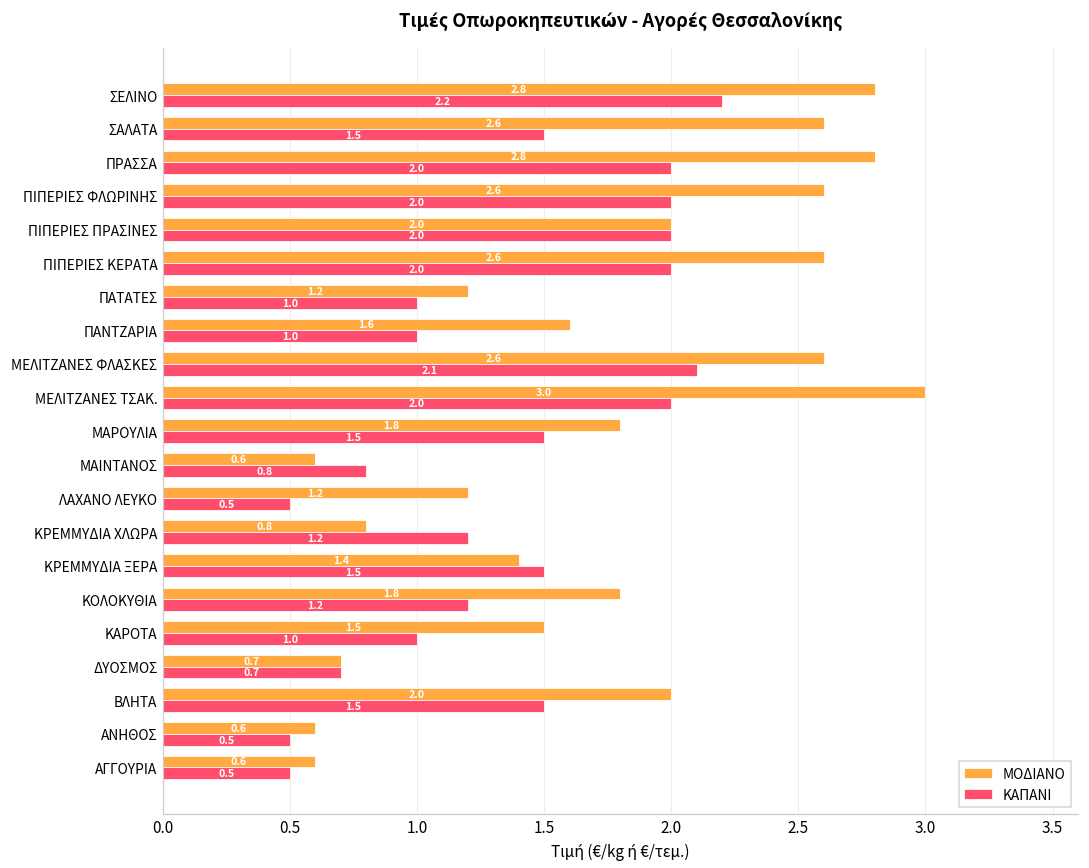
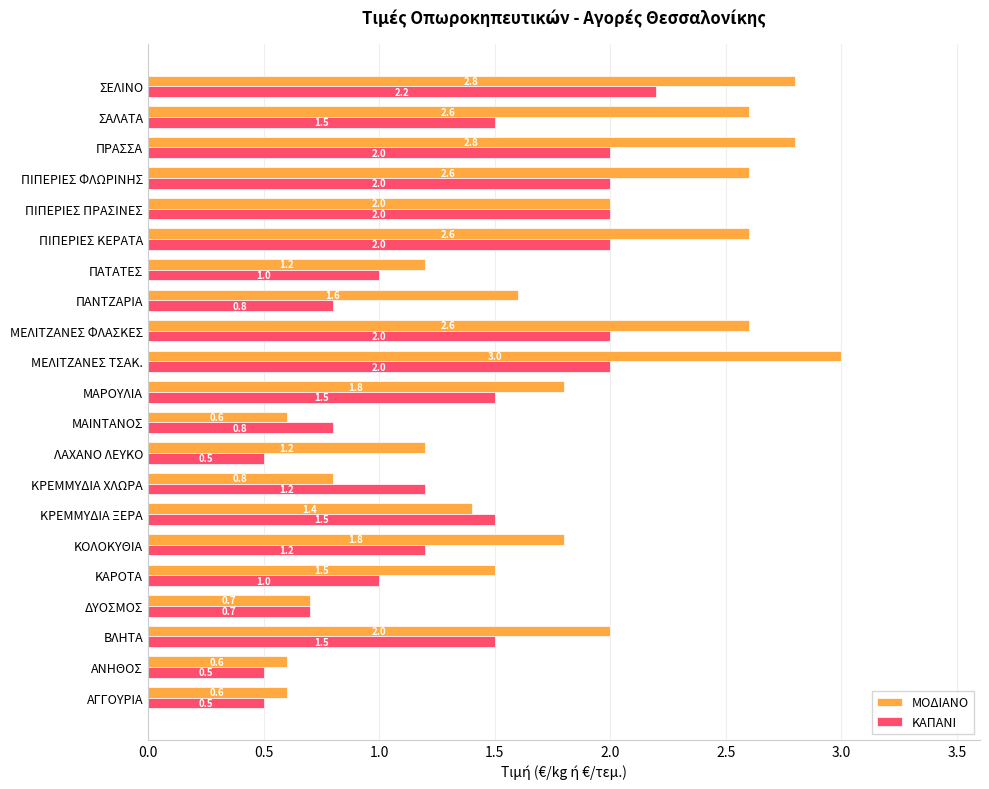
ΚΑΠΑΝΙ, ΠΑΝΤΖΑΡΙΑ: 1.0 -> 0.8
ΚΑΠΑΝΙ, ΜΕΛΙΤΖΑΝΕΣ ΦΛΑΣΚΕΣ: 2.1 -> 2.0
